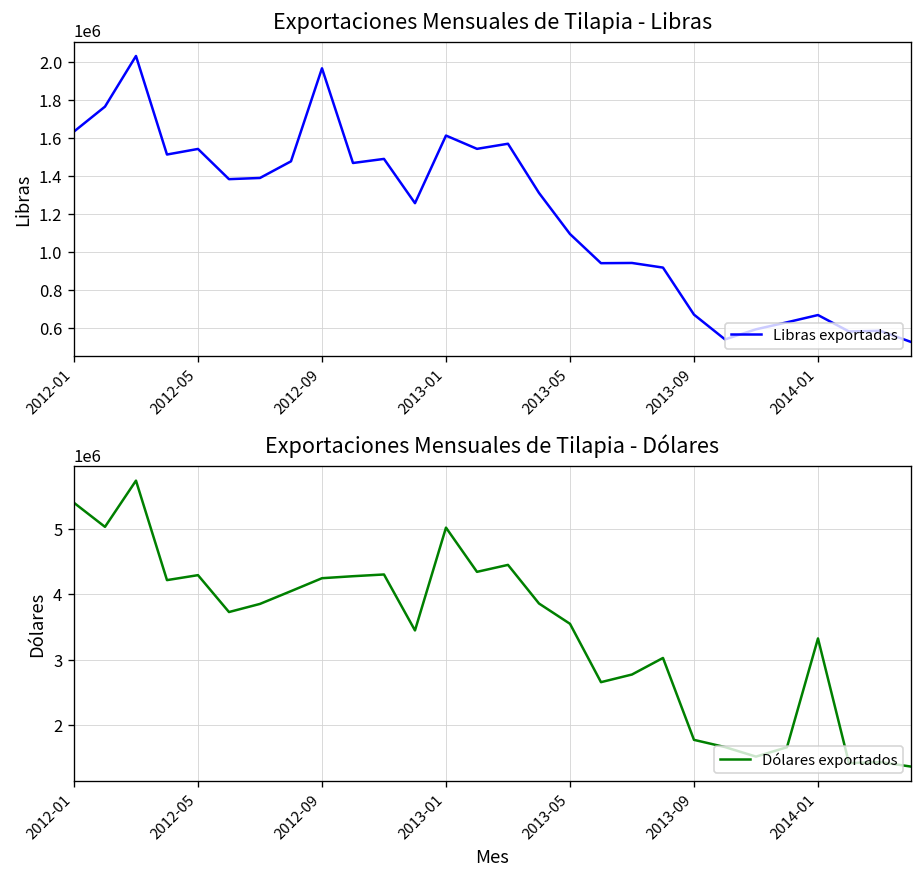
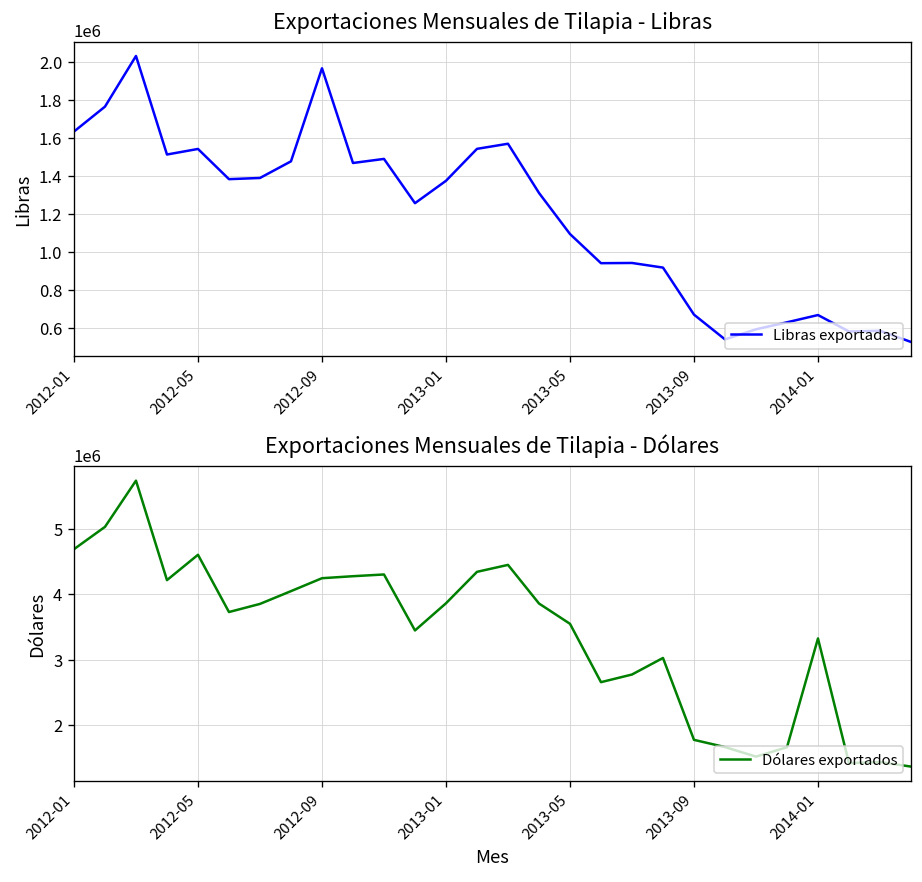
Exportaciones Mensuales de Tilapia - Libras, 2013-01: 1610000 -> 1380000
Exportaciones Mensuales de Tilapia - Dólares, 2012-01: 5400000 -> 4700000
Exportaciones Mensuales de Tilapia - Dólares, 2012-05: 4300000 -> 4600000
Exportaciones Mensuales de Tilapia - Dólares, 2013-01: 5000000 -> 3900000
